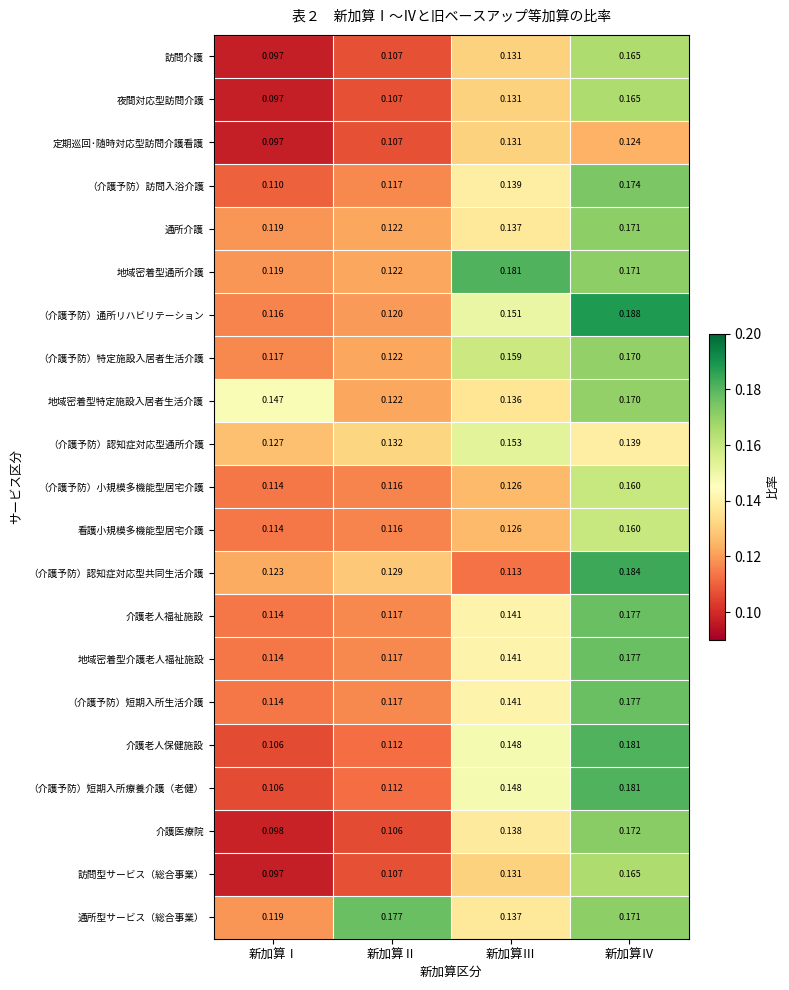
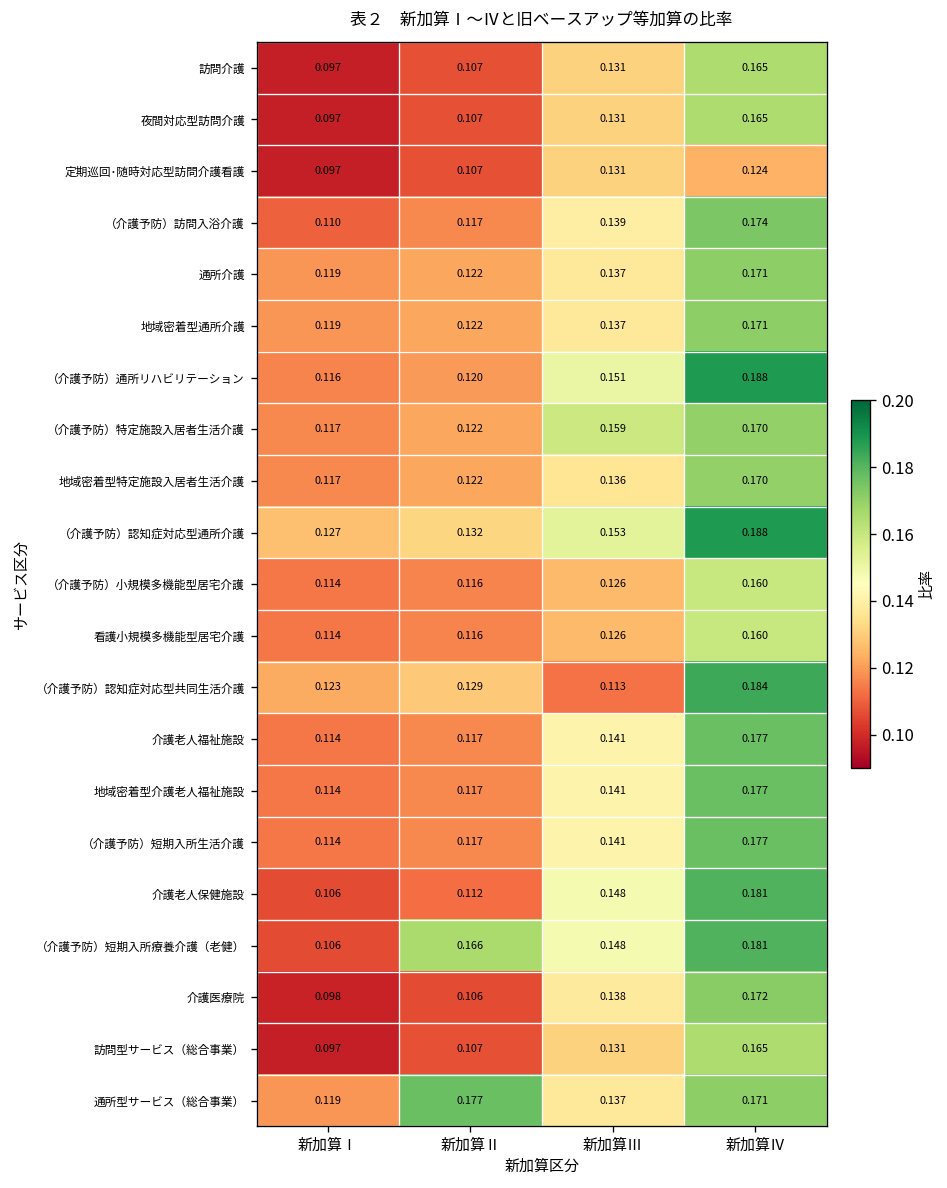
地域密着型通所介護, 新加算Ⅲ: 0.181 -> 0.137
地域密着型特定施設入居者生活介護, 新加算Ⅰ: 0.147 -> 0.117
（介護予防）認知症対応型通所介護, 新加算Ⅳ: 0.139 -> 0.188
（介護予防）短期入所療養介護（老健）, 新加算Ⅱ: 0.112 -> 0.166
